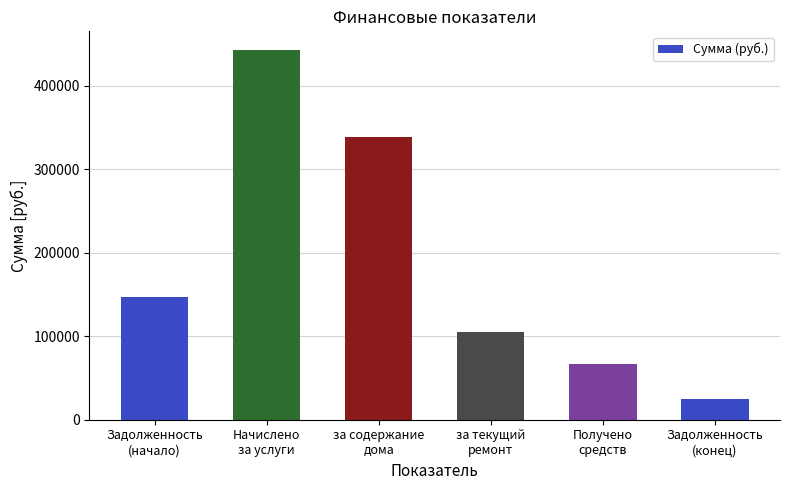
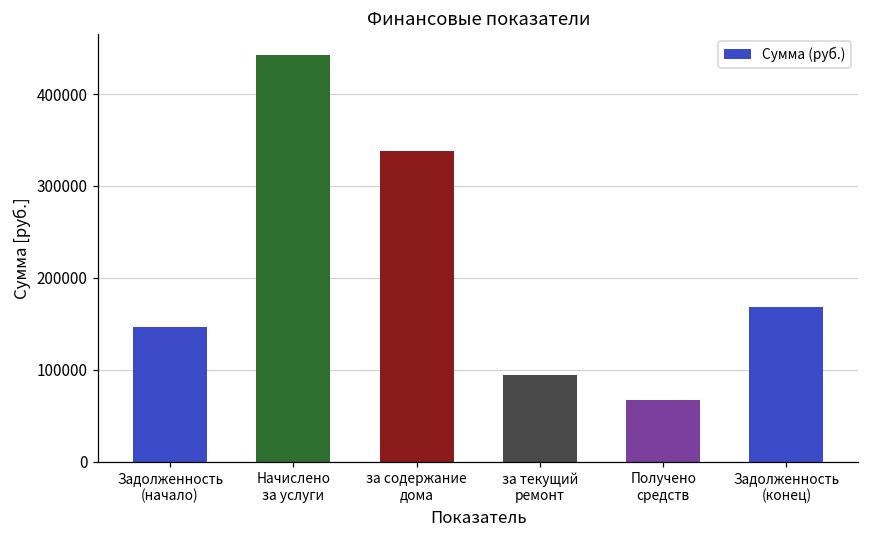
за текущий ремонт: 100000 -> 90000
Задолженность (конец): 20000 -> 170000
